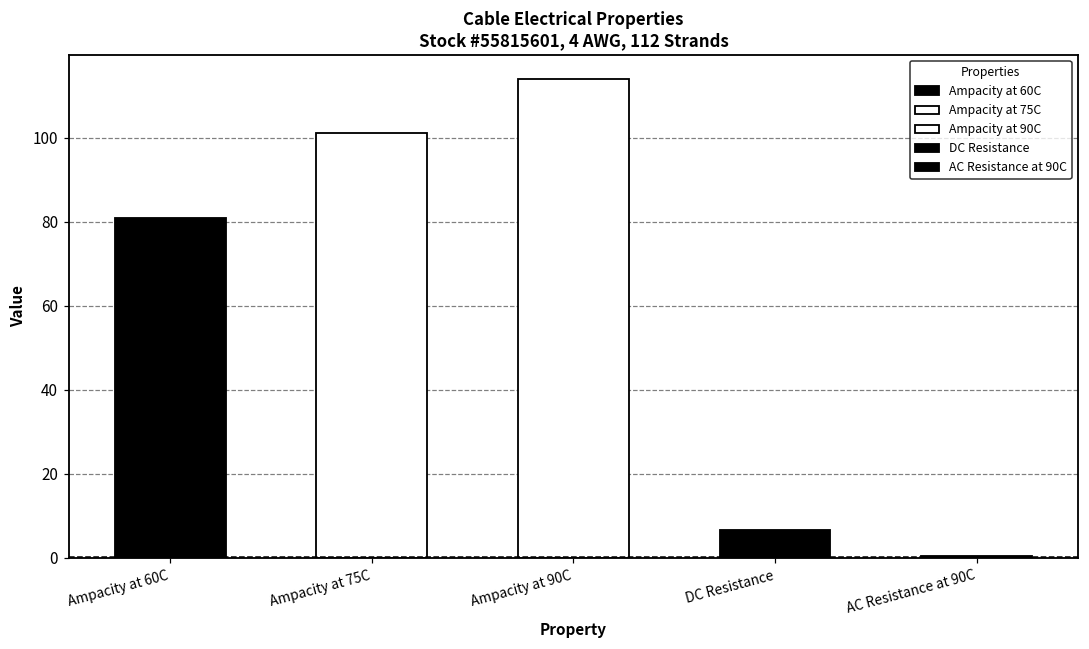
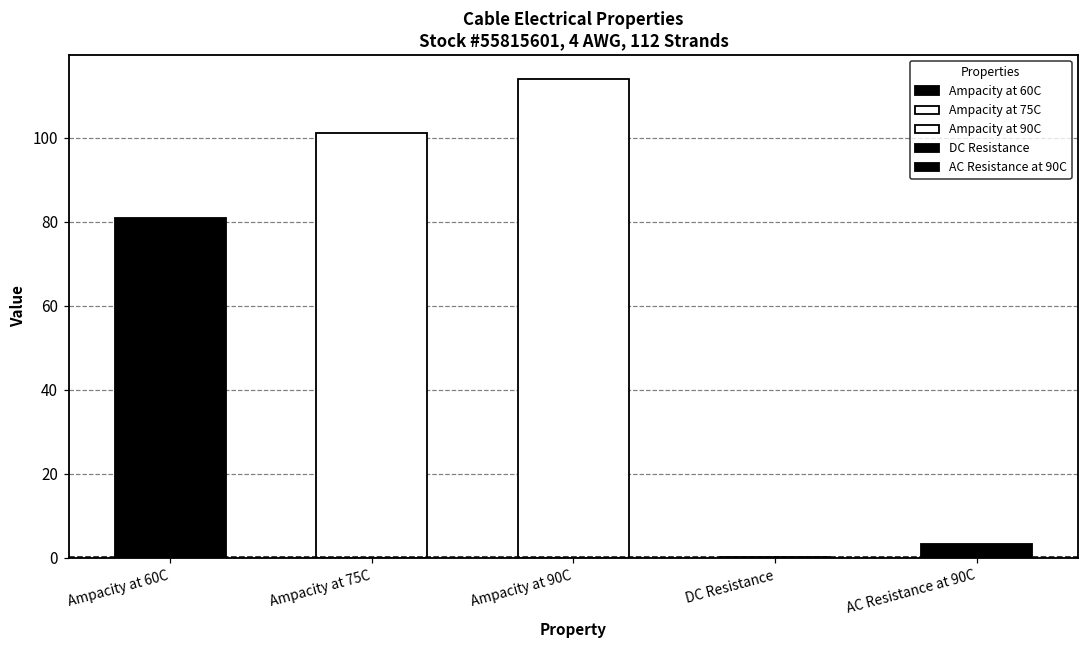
DC Resistance: 7 -> 0
AC Resistance at 90C: 0 -> 3
